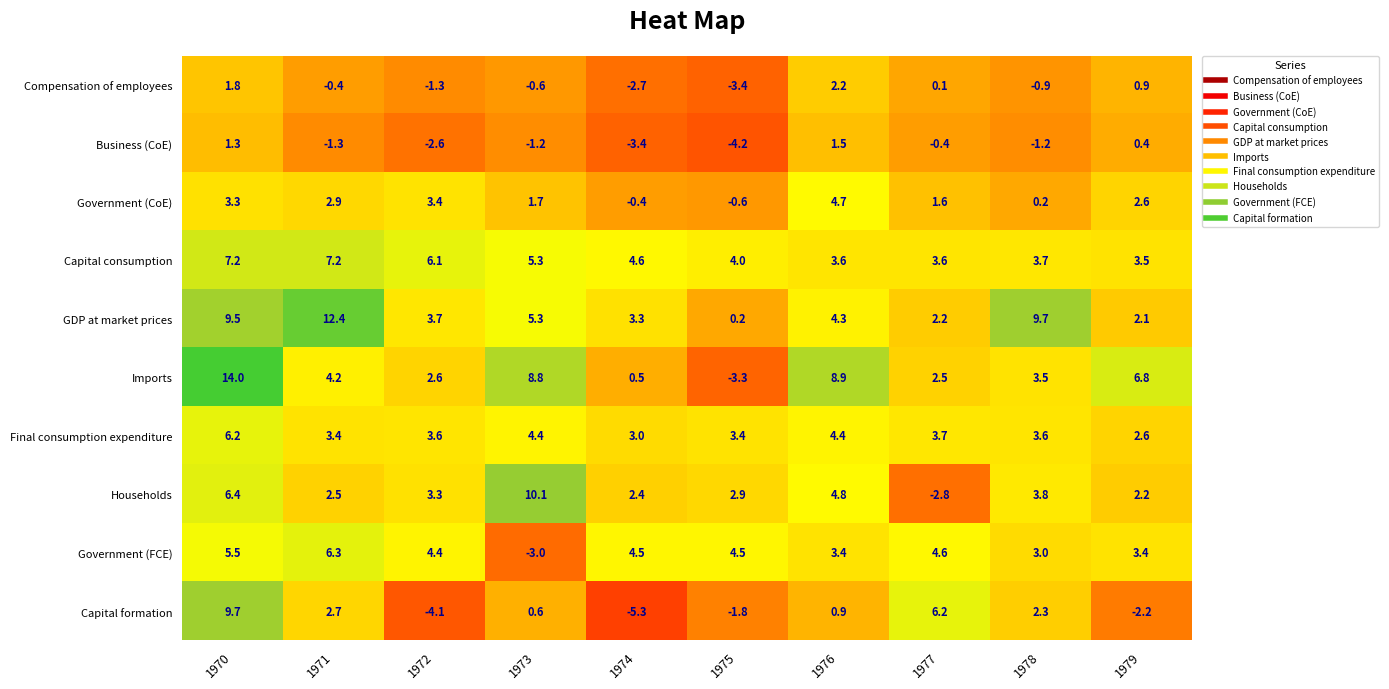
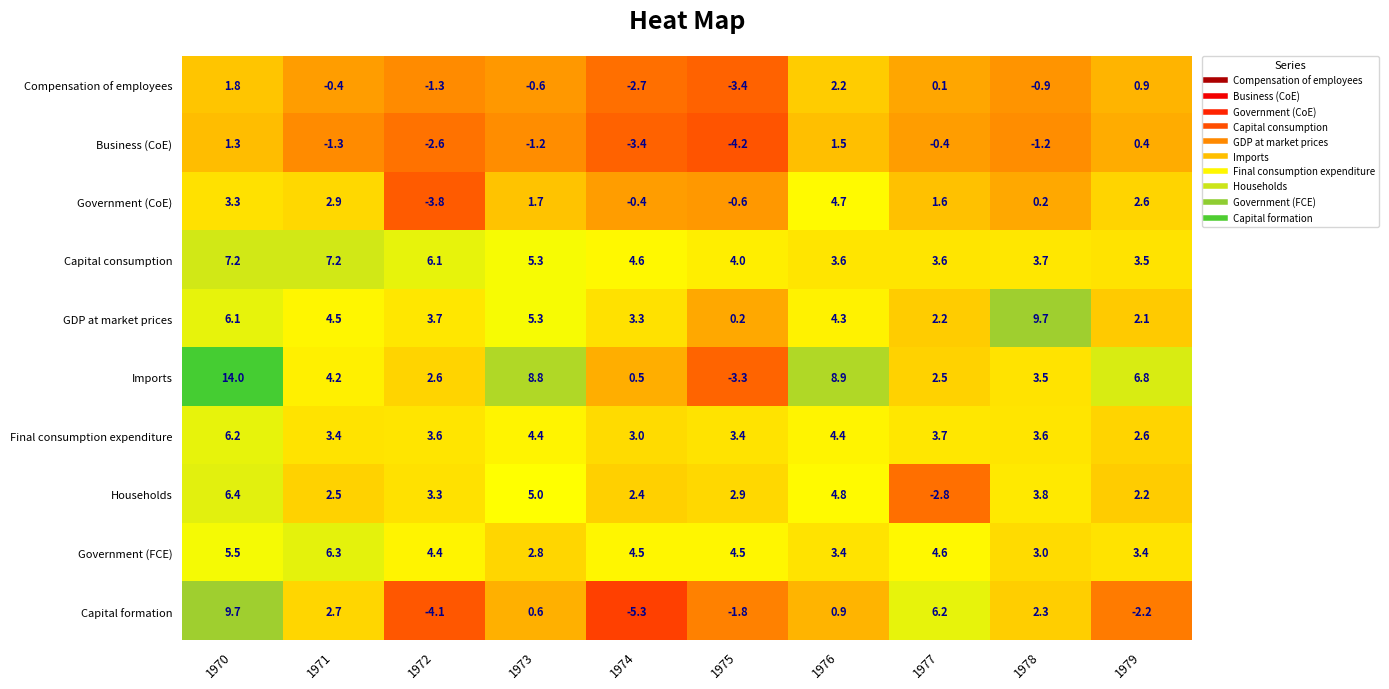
Government (CoE), 1972: 3.4 -> -3.8
GDP at market prices, 1970: 9.5 -> 6.1
GDP at market prices, 1971: 12.4 -> 4.5
Households, 1973: 10.1 -> 5.0
Government (FCE), 1973: -3.0 -> 2.8
